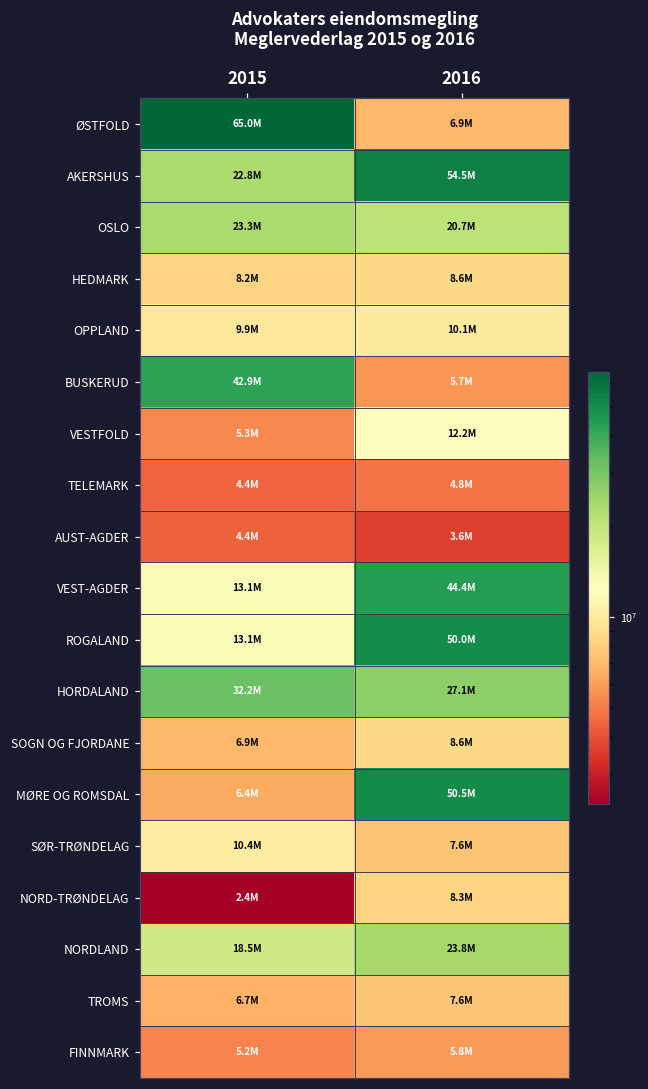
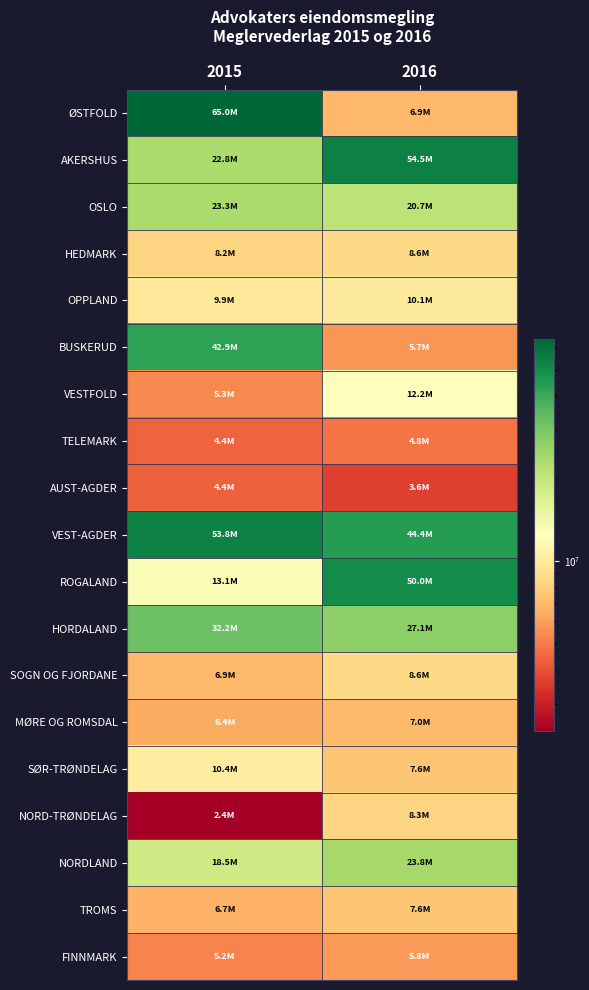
VEST-AGDER, 2015: 13.1M -> 53.8M
MØRE OG ROMSDAL, 2016: 50.5M -> 7.0M
